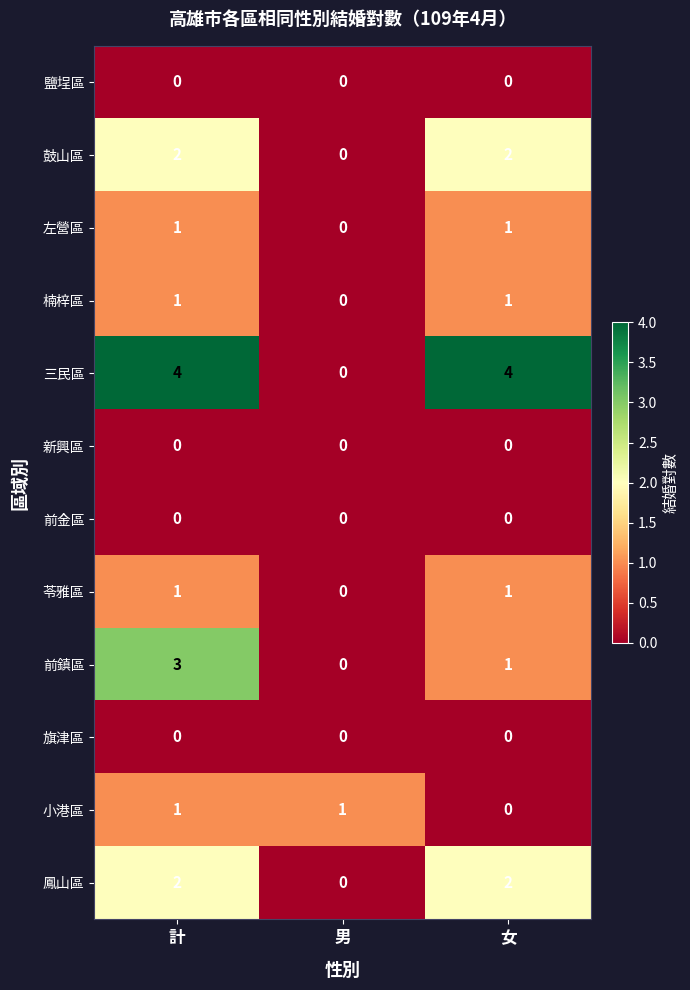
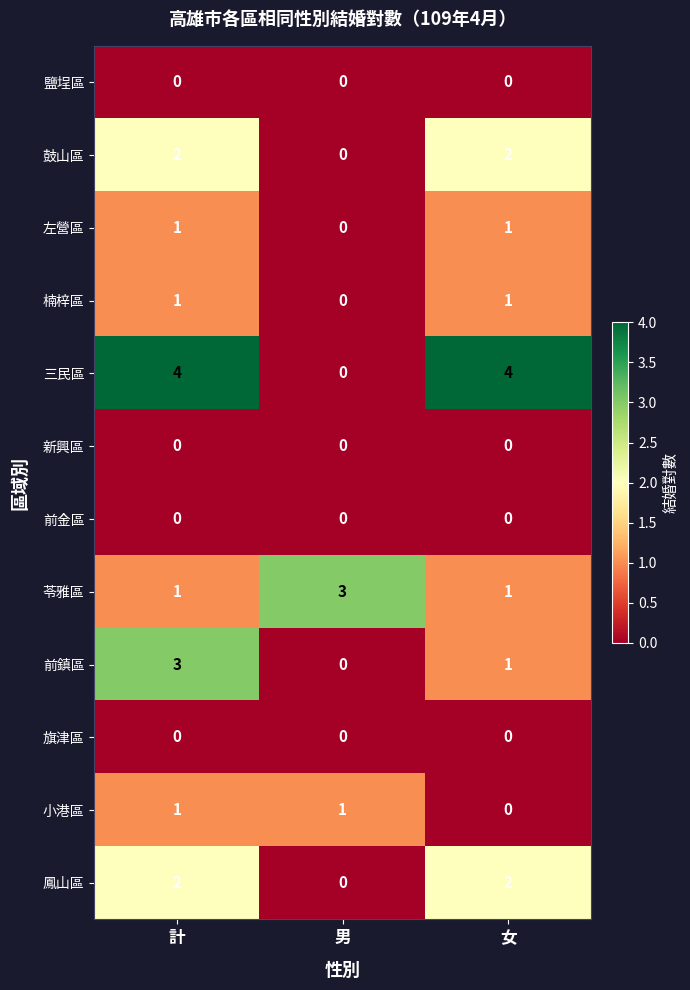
苓雅區, 男: 0 -> 3
